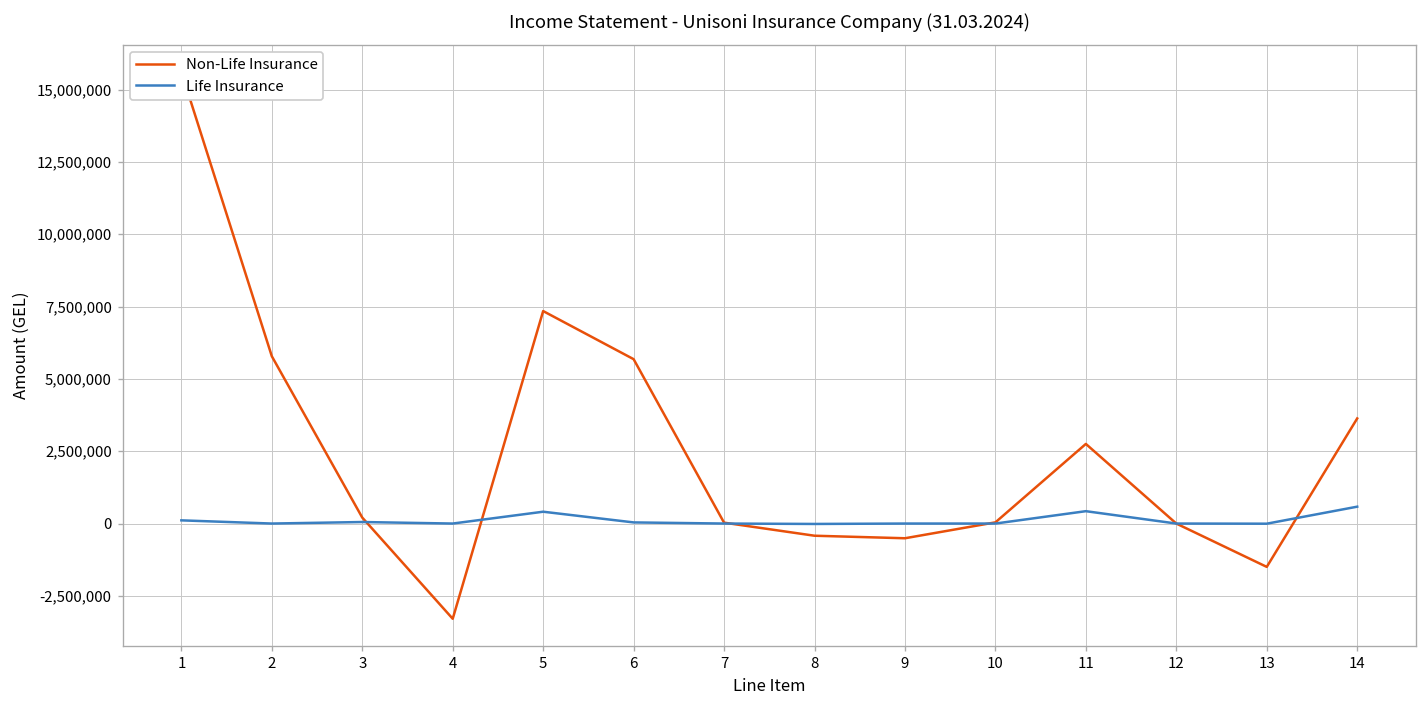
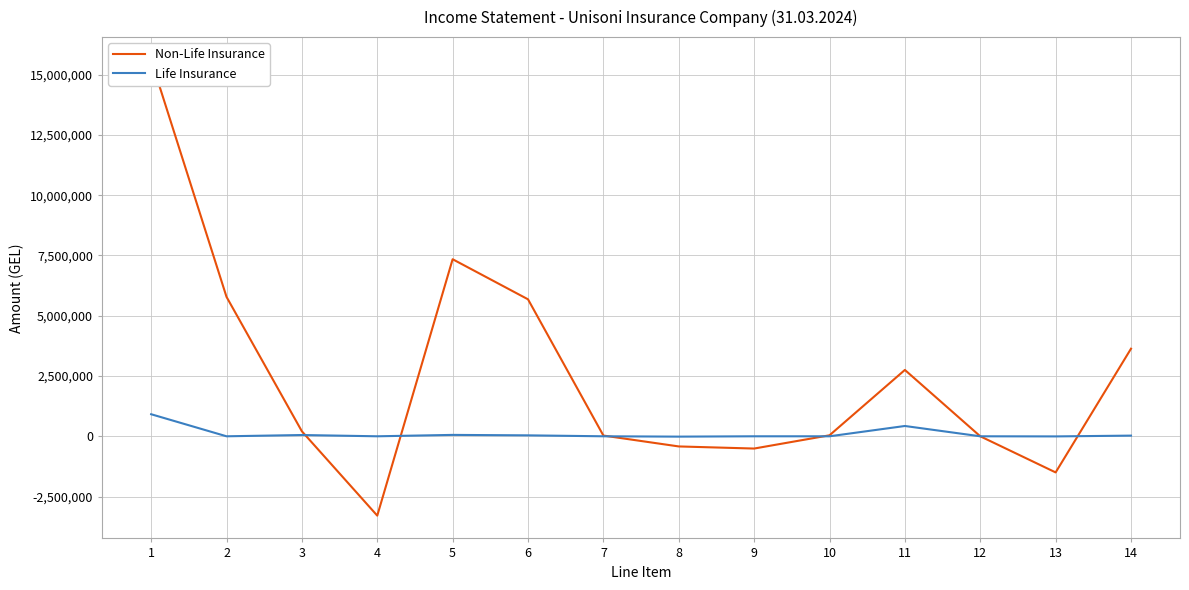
Life Insurance, 1: 100,000 -> 900,000
Life Insurance, 5: 400,000 -> 100,000
Life Insurance, 14: 600,000 -> 0
